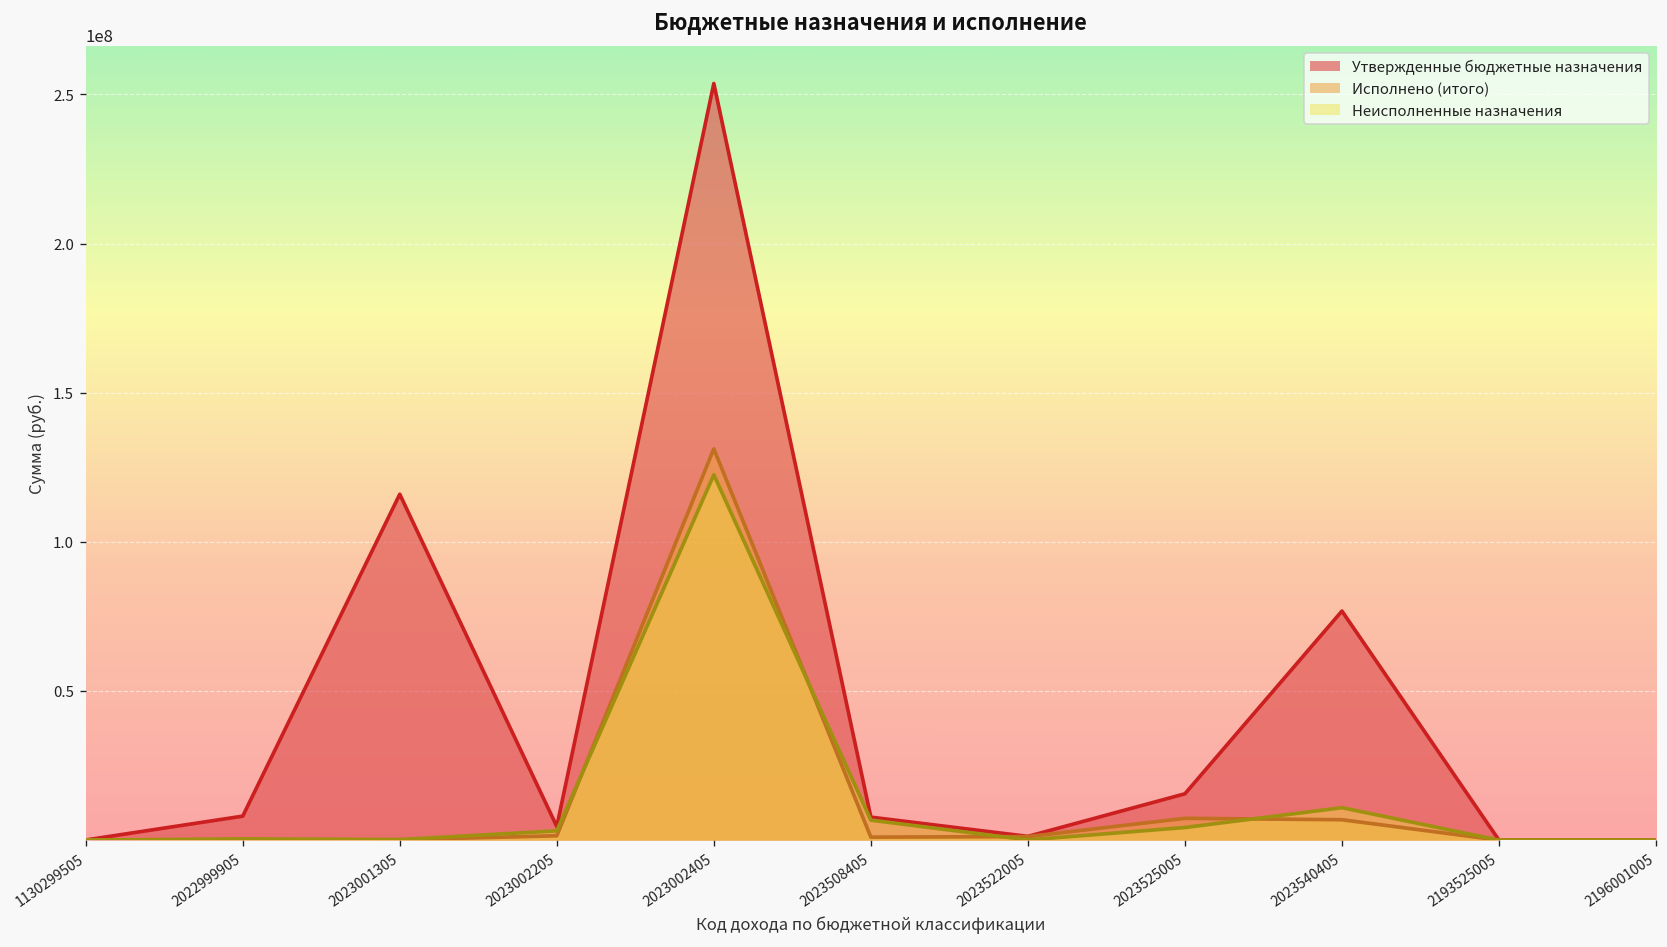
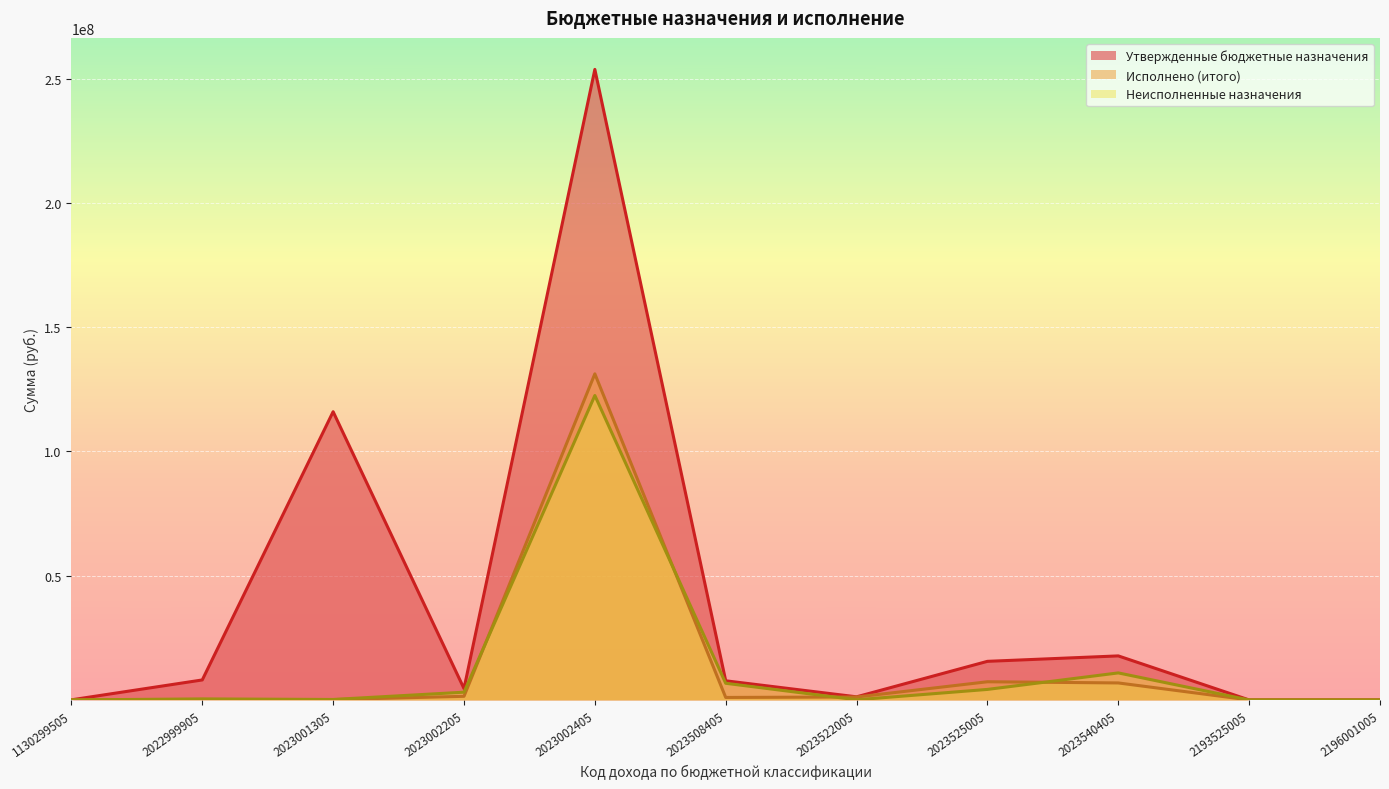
Утвержденные бюджетные назначения, 2023540405: 77000000 -> 18000000
